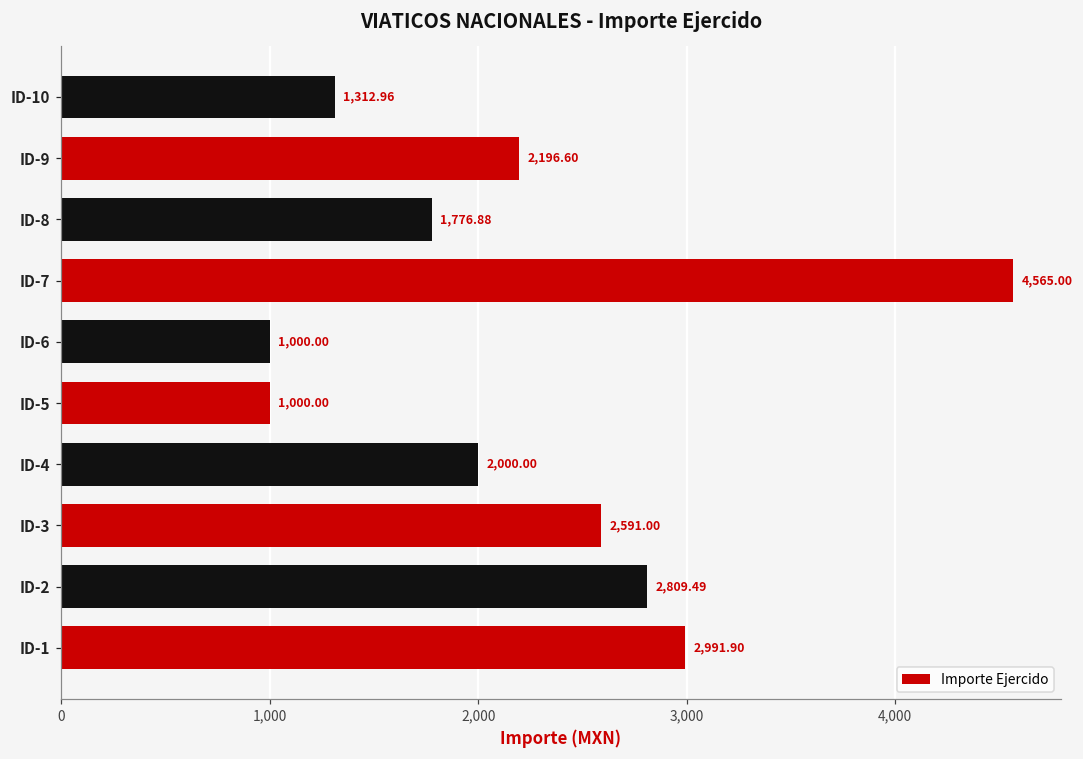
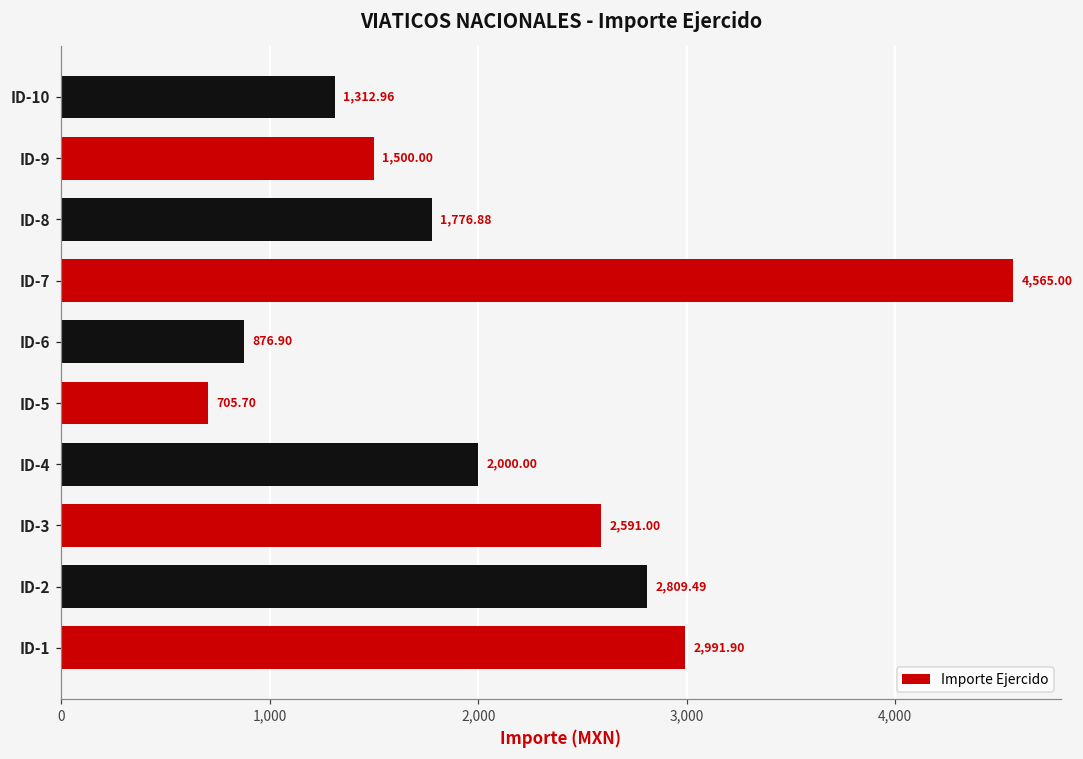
ID-9: 2,196.60 -> 1,500.00
ID-6: 1,000.00 -> 876.90
ID-5: 1,000.00 -> 705.70
